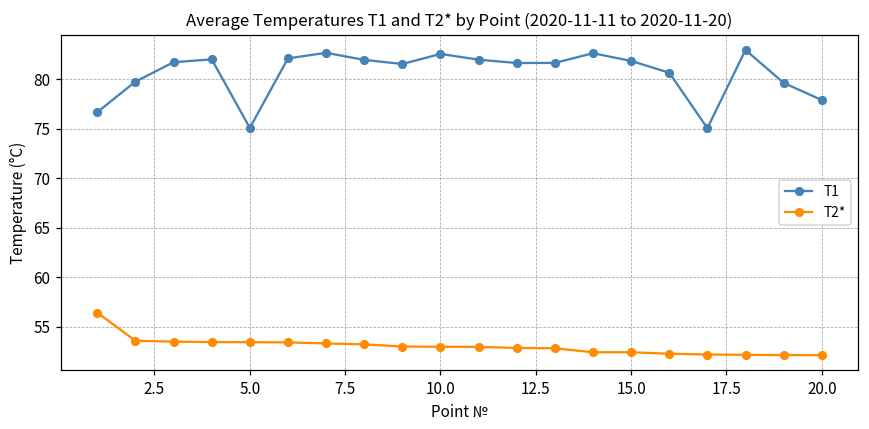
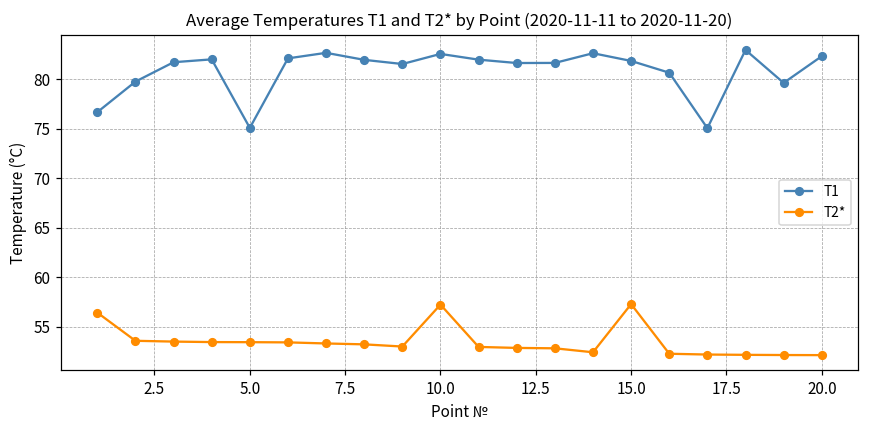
T2*, 10.0: 53 -> 57
T2*, 15.0: 52 -> 57
T1, 20.0: 78 -> 82
